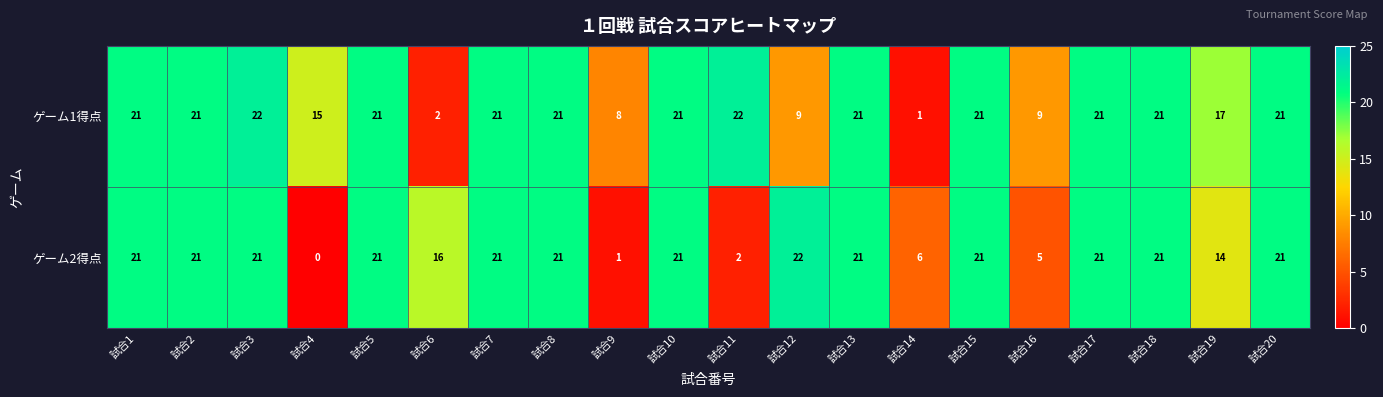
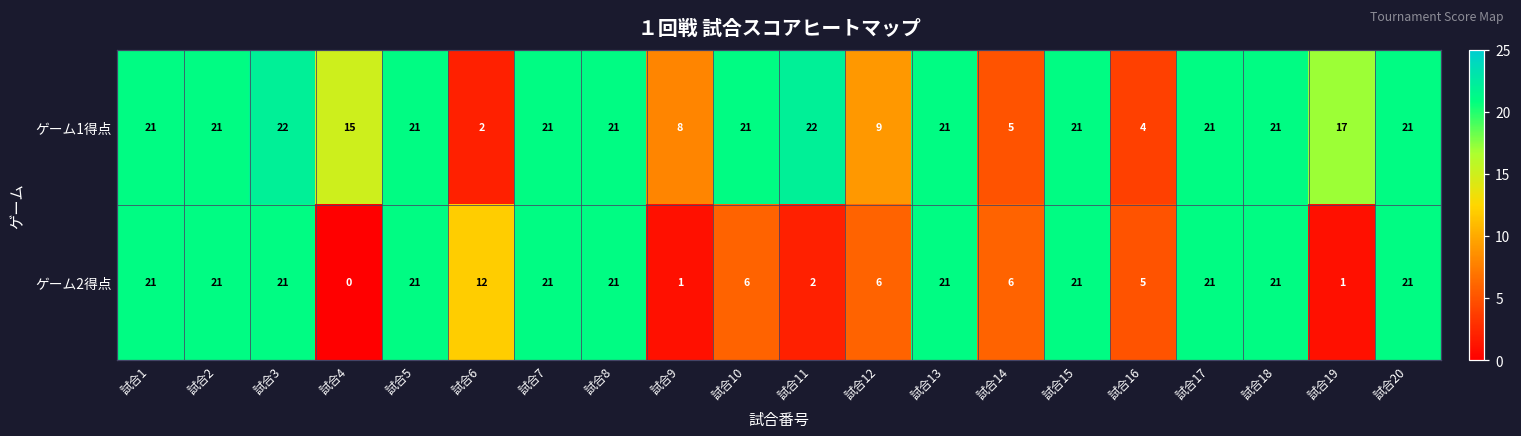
ゲーム1得点, 試合14: 1 -> 5
ゲーム1得点, 試合16: 9 -> 4
ゲーム2得点, 試合6: 16 -> 12
ゲーム2得点, 試合10: 21 -> 6
ゲーム2得点, 試合12: 22 -> 6
ゲーム2得点, 試合19: 14 -> 1
